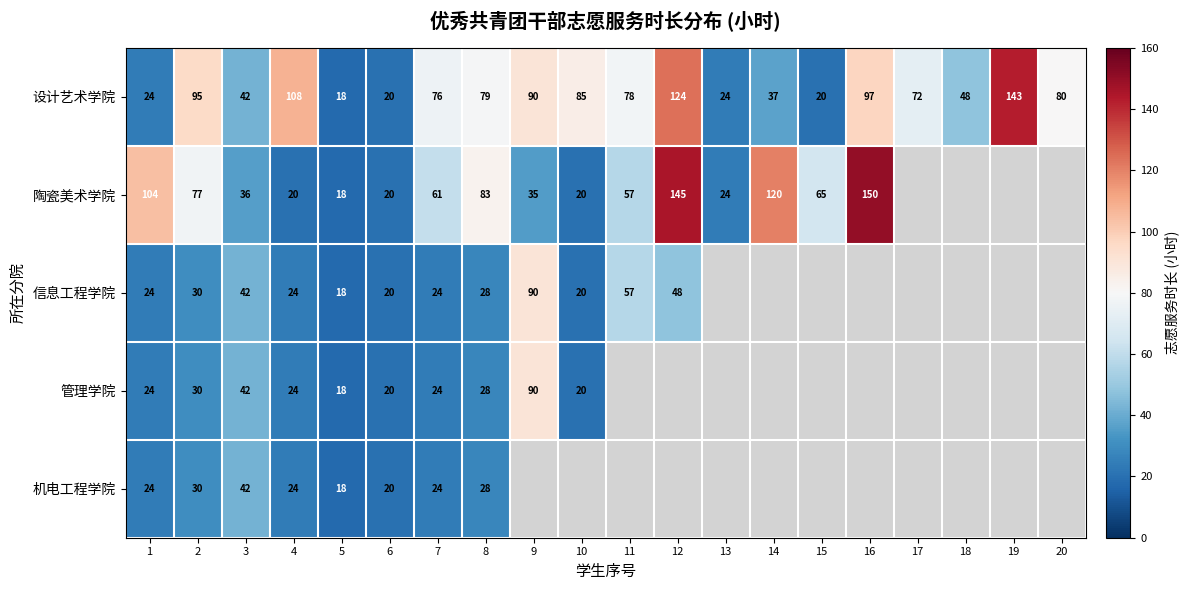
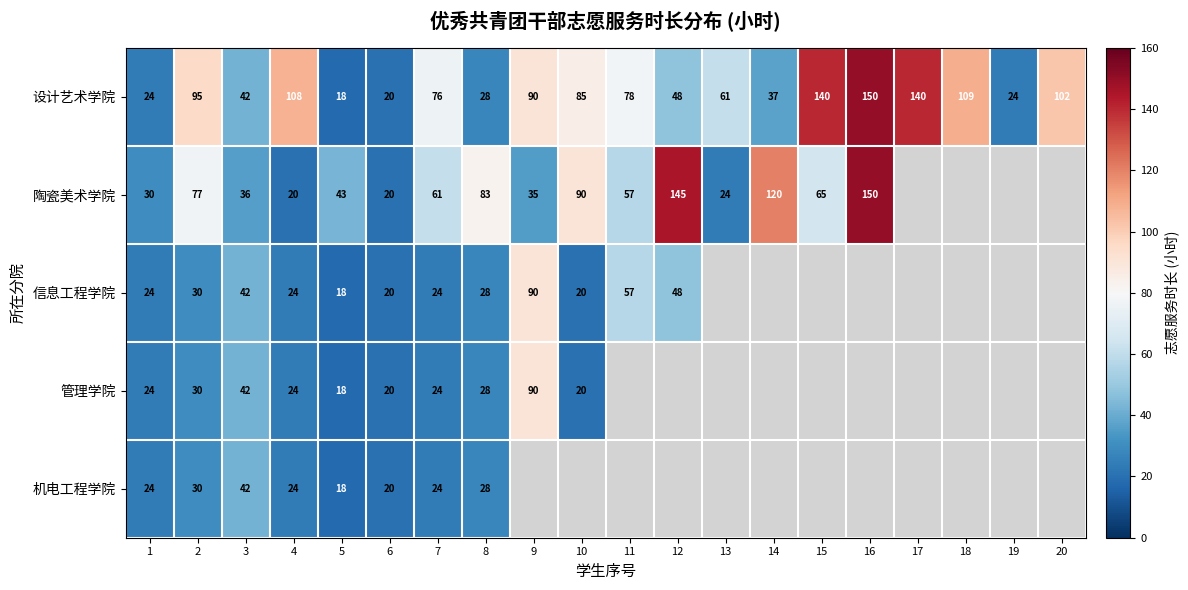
设计艺术学院, 8: 79 -> 28
设计艺术学院, 12: 124 -> 48
设计艺术学院, 13: 24 -> 61
设计艺术学院, 15: 20 -> 140
设计艺术学院, 16: 97 -> 150
设计艺术学院, 17: 72 -> 140
设计艺术学院, 18: 48 -> 109
设计艺术学院, 19: 143 -> 24
设计艺术学院, 20: 80 -> 102
陶瓷美术学院, 1: 104 -> 30
陶瓷美术学院, 5: 18 -> 43
陶瓷美术学院, 10: 20 -> 90
